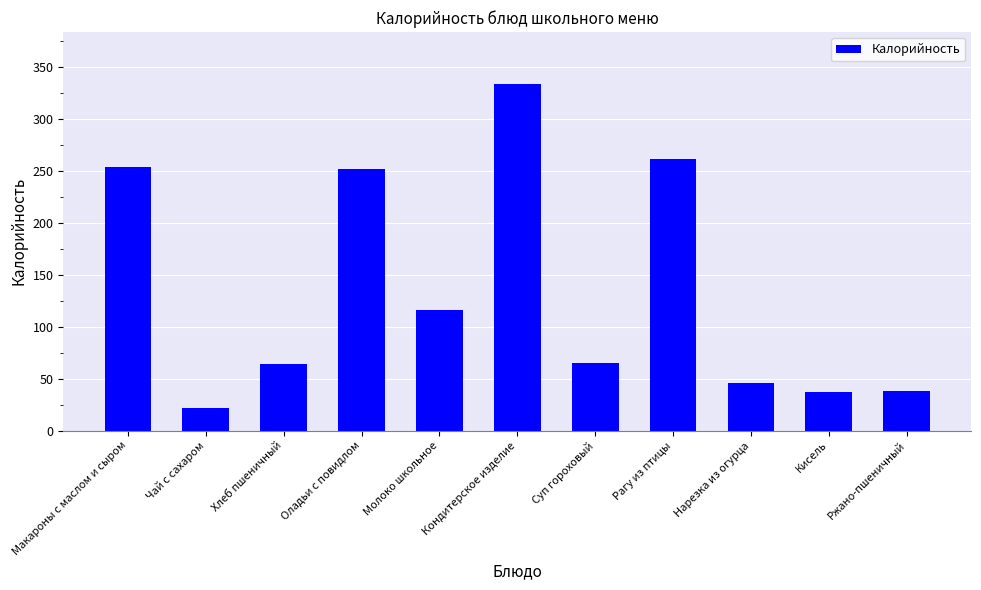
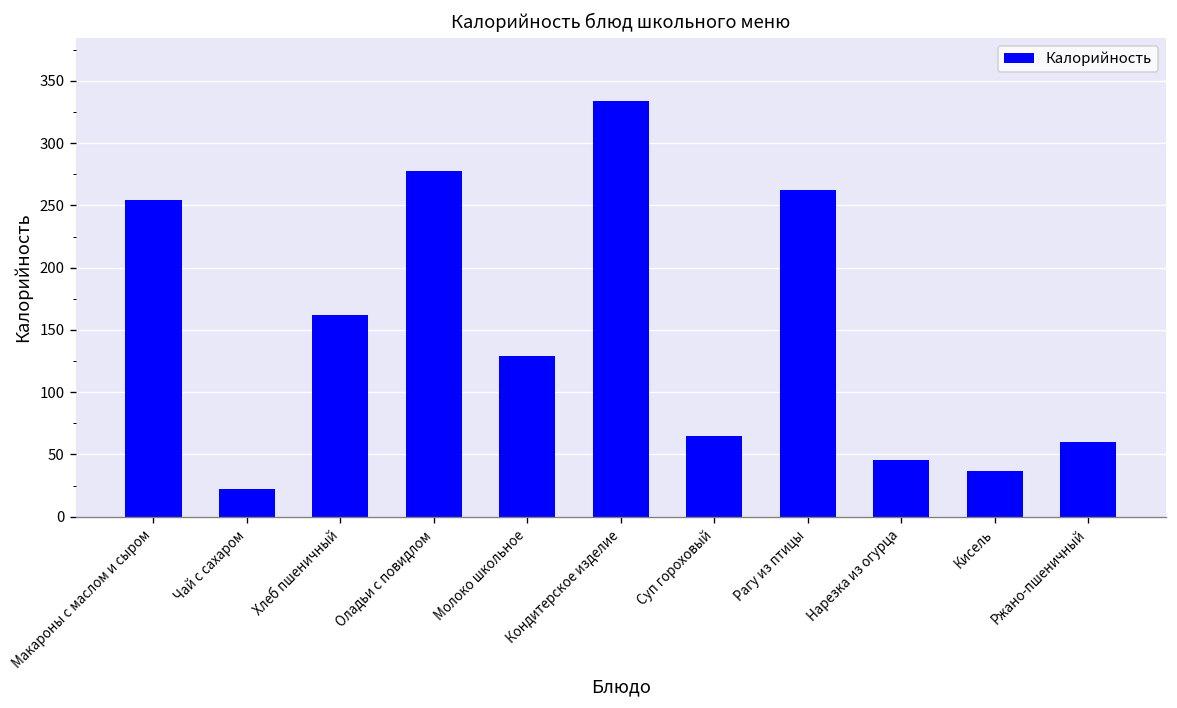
Хлеб пшеничный: 64 -> 162
Оладьи с повидлом: 252 -> 278
Молоко школьное: 116 -> 129
Ржано-пшеничный: 38 -> 60
